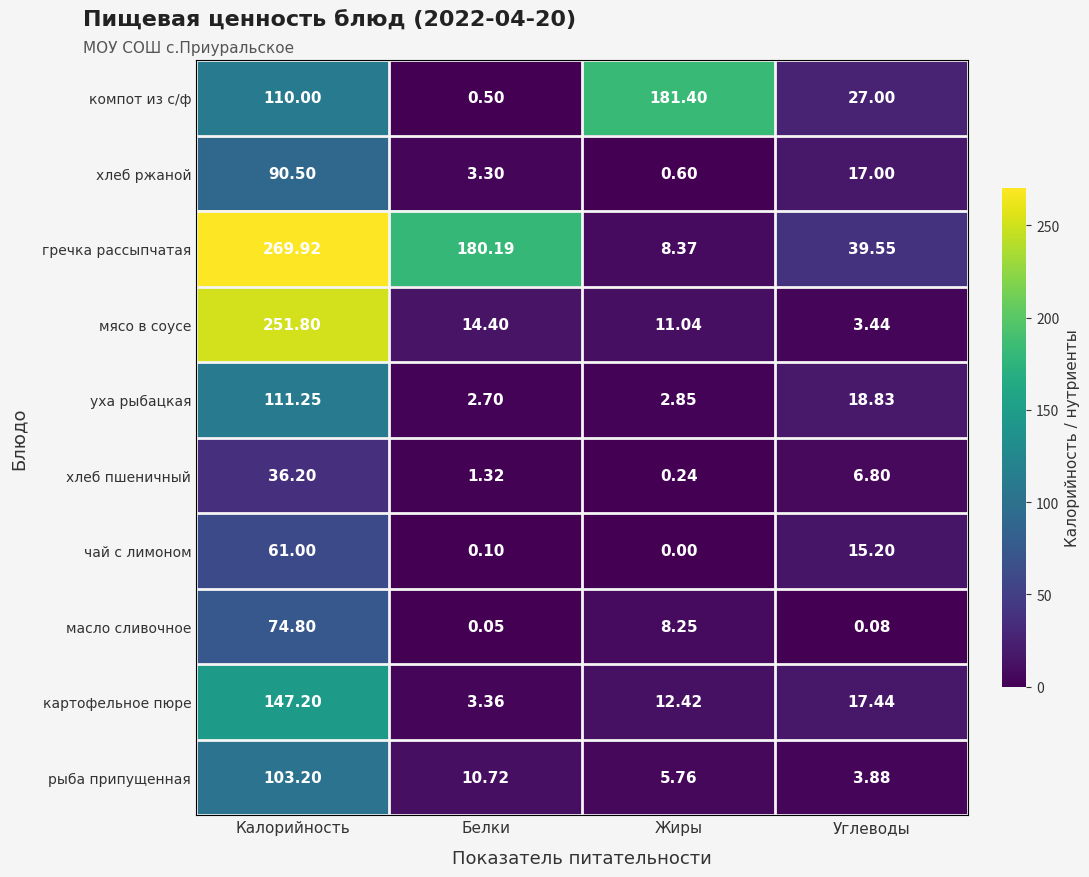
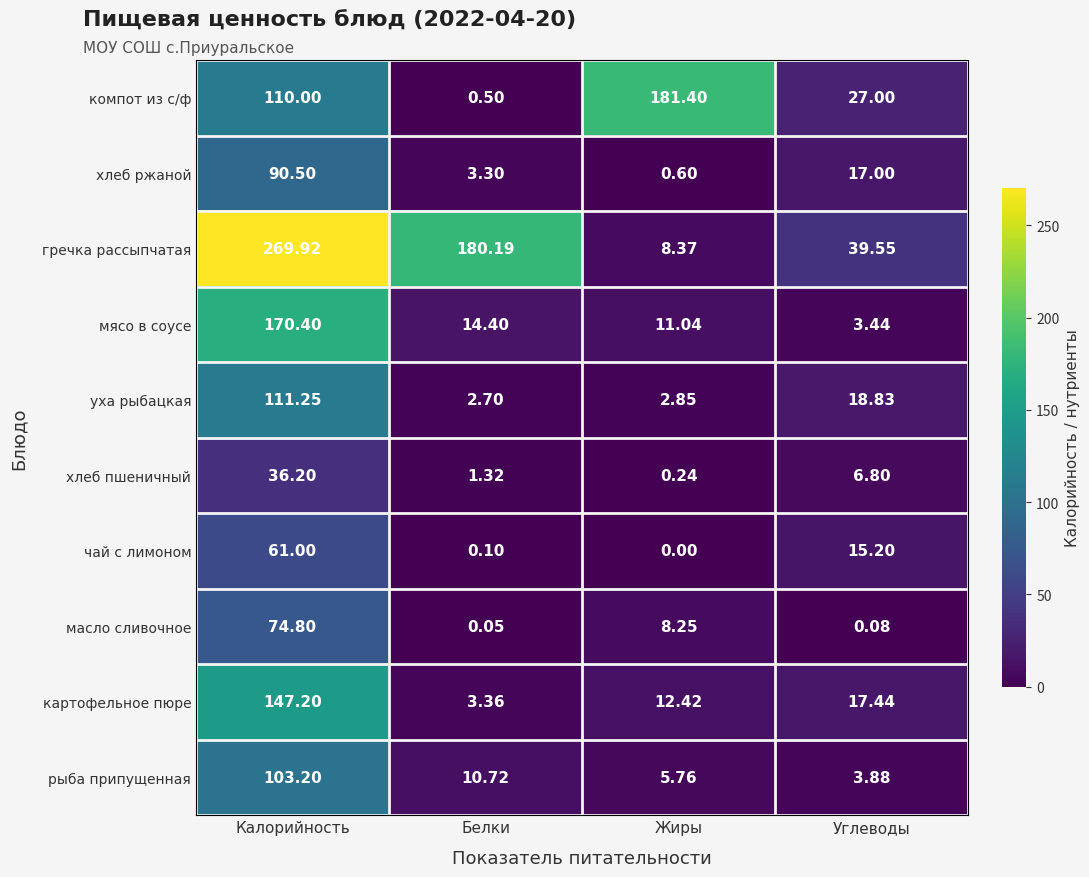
мясо в соусе, Калорийность: 251.80 -> 170.40
